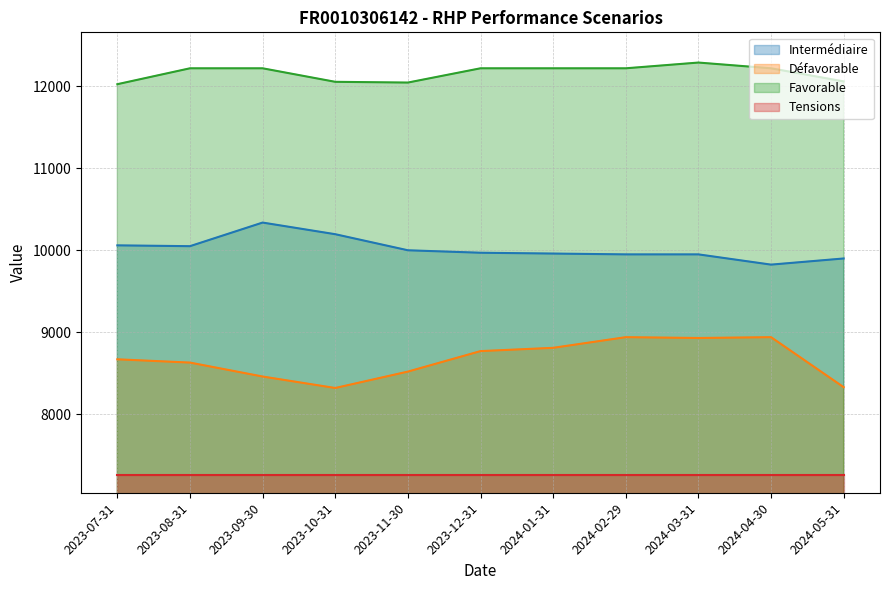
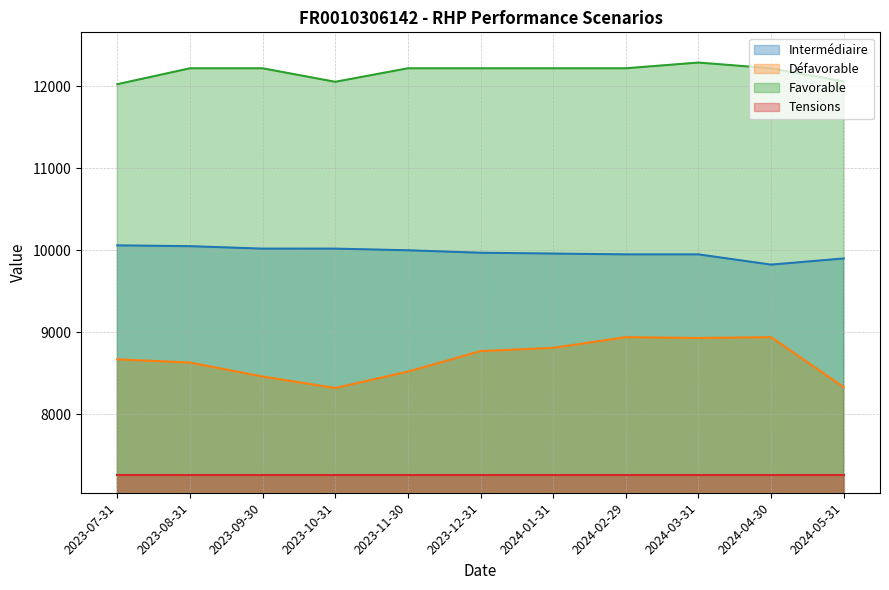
Intermédiaire, 2023-09-30: 10300 -> 10000
Intermédiaire, 2023-10-31: 10200 -> 10000
Favorable, 2023-11-30: 12000 -> 12200
